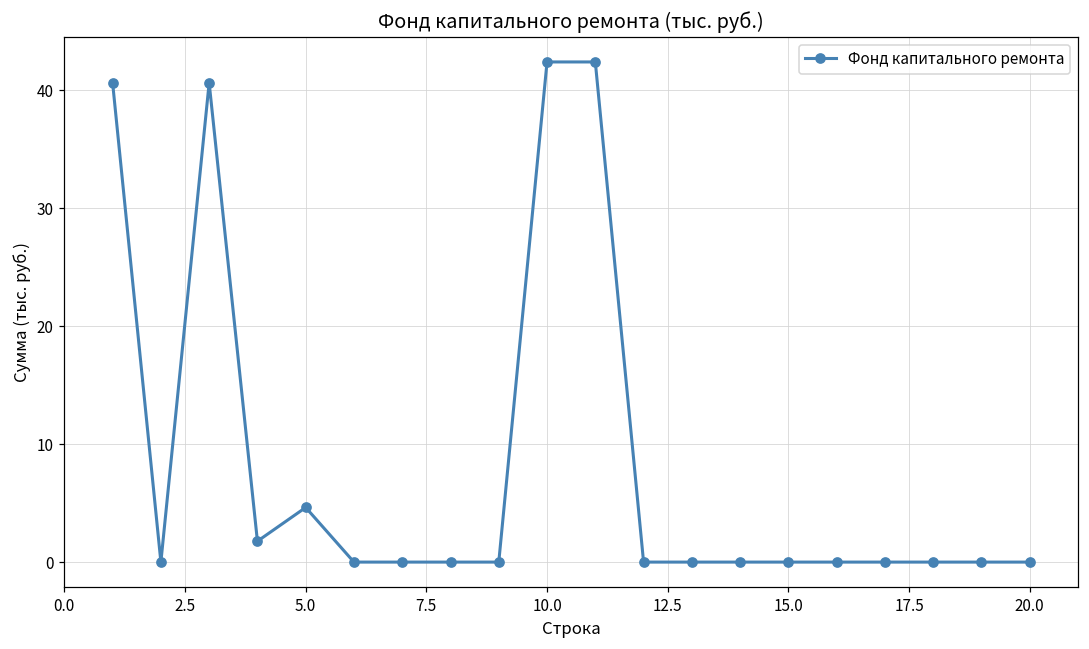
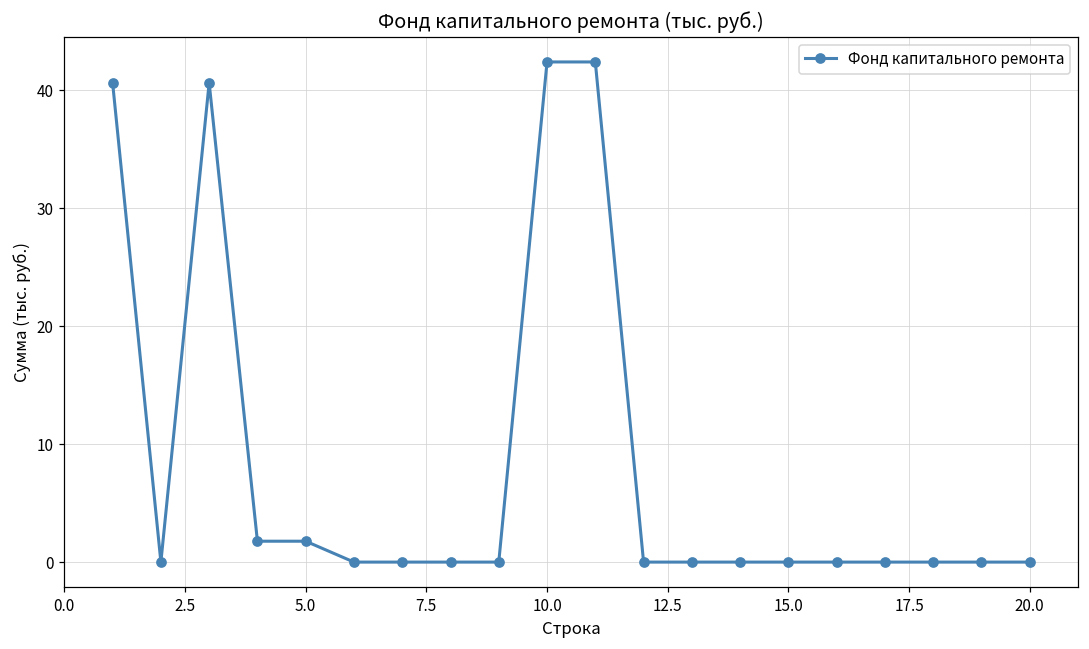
5.0: 4.6 -> 1.8
